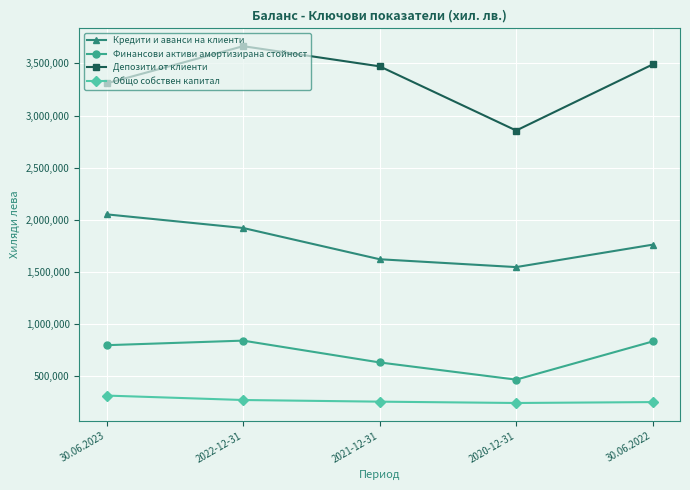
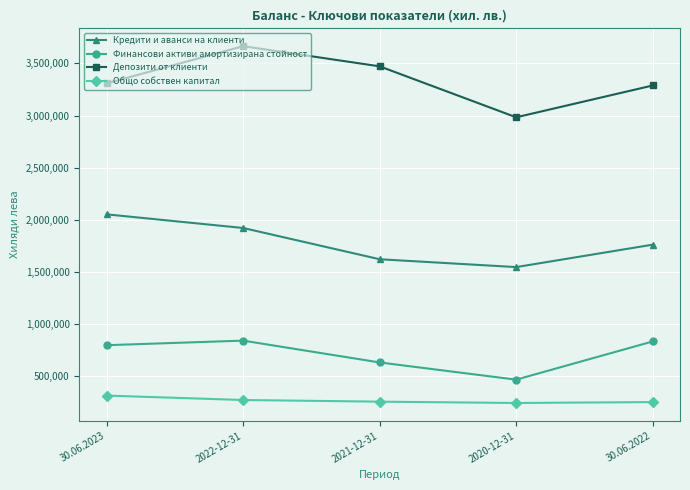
Депозити от клиенти, 2020-12-31: 2,860,000 -> 2,980,000
Депозити от клиенти, 30.06.2022: 3,490,000 -> 3,290,000
